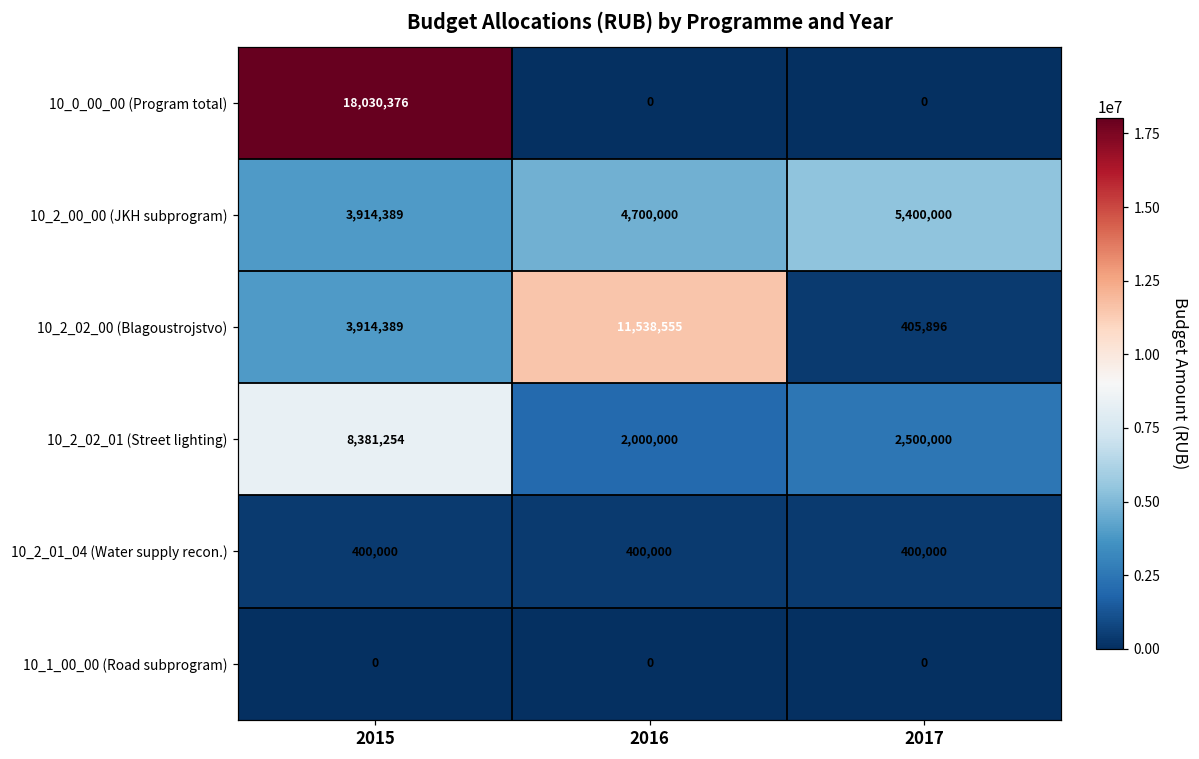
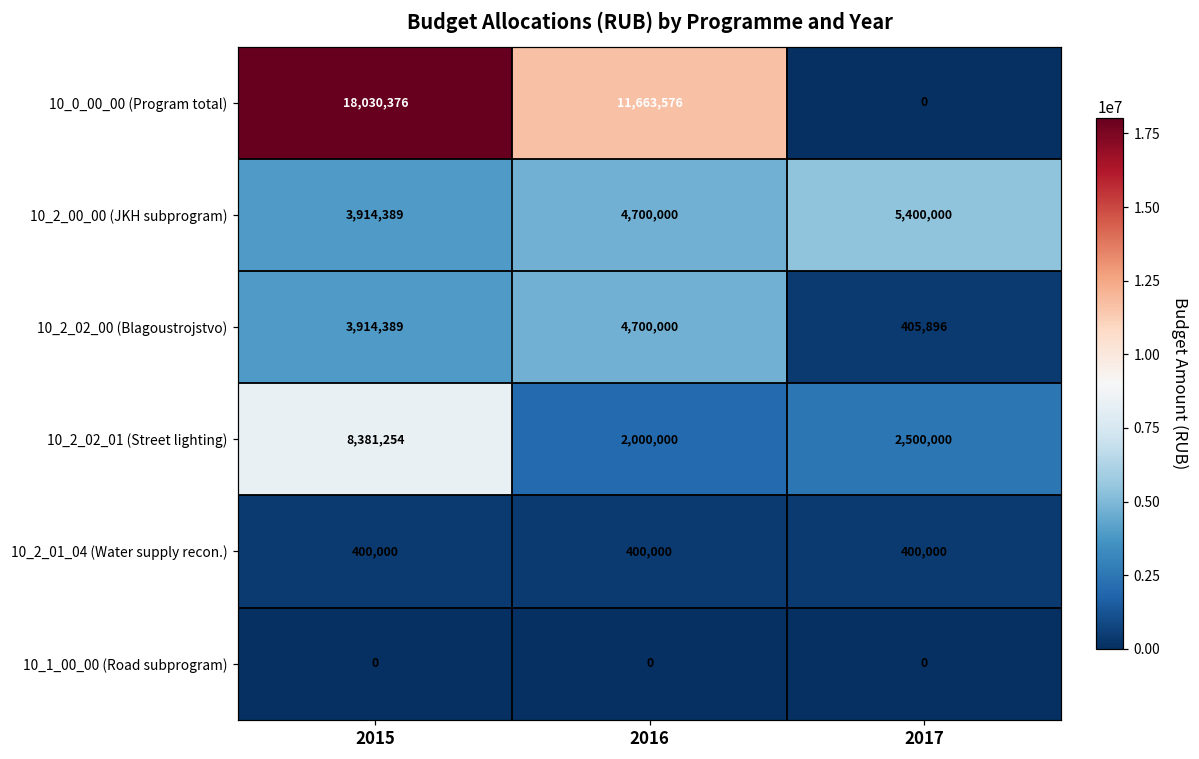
10_0_00_00 (Program total), 2016: 0 -> 11,663,576
10_2_02_00 (Blagoustrojstvo), 2016: 11,538,555 -> 4,700,000
